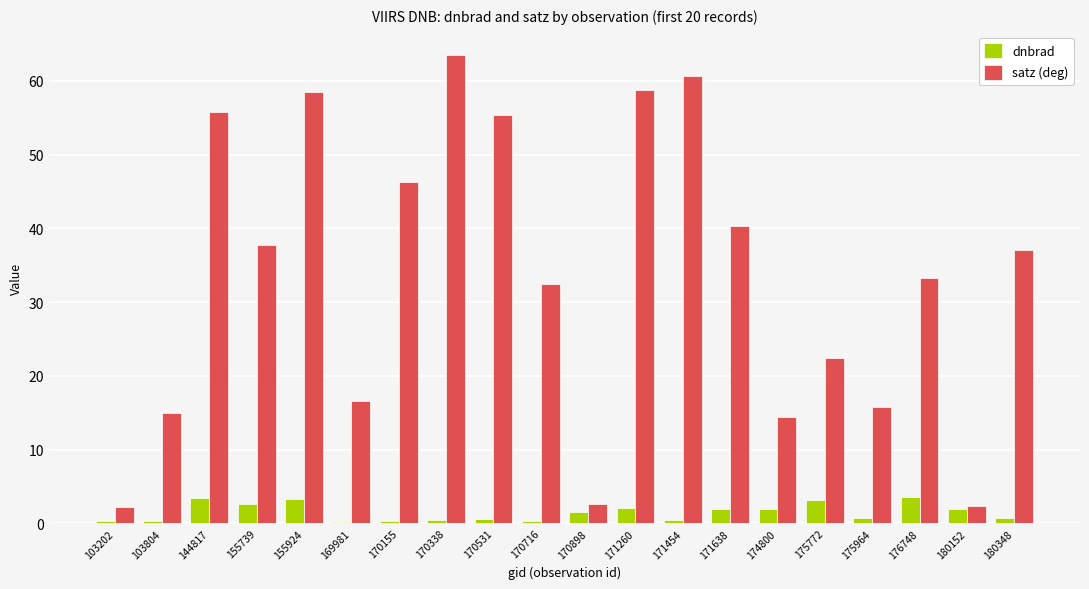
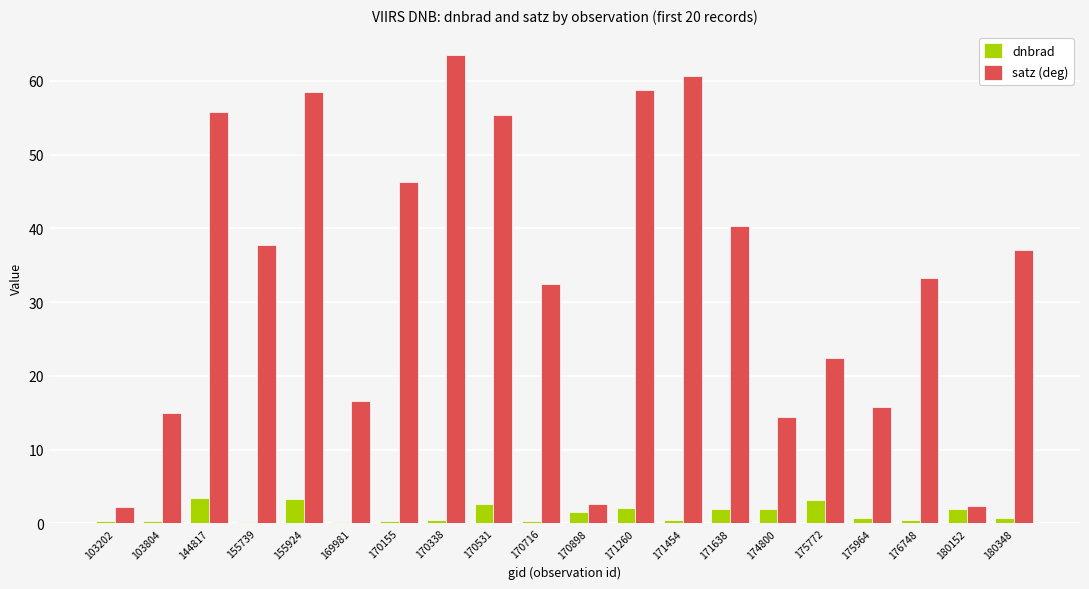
dnbrad, 155739: 3 -> 0
dnbrad, 170531: 1 -> 3
dnbrad, 176748: 4 -> 0
